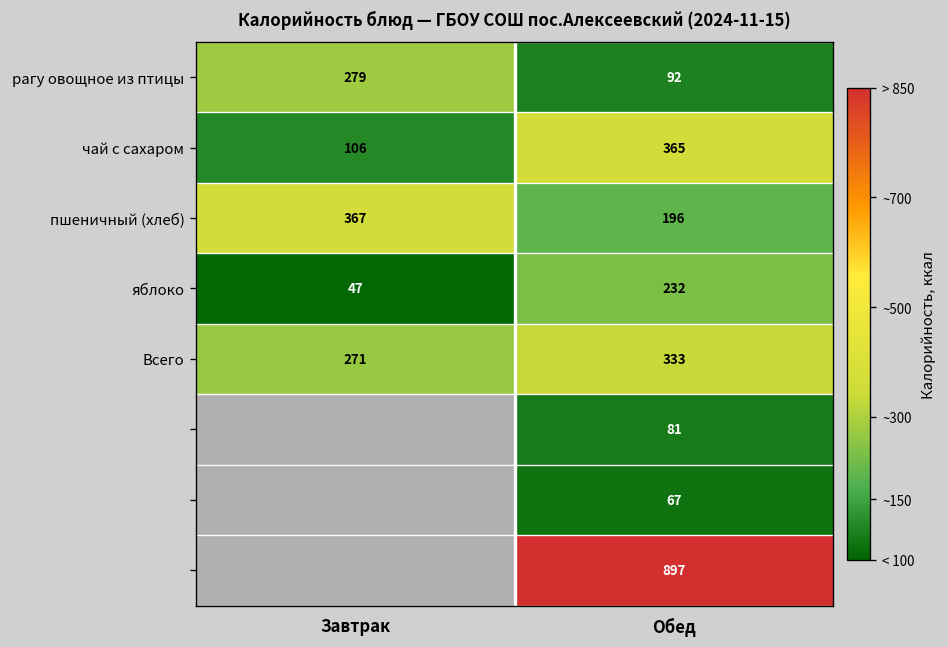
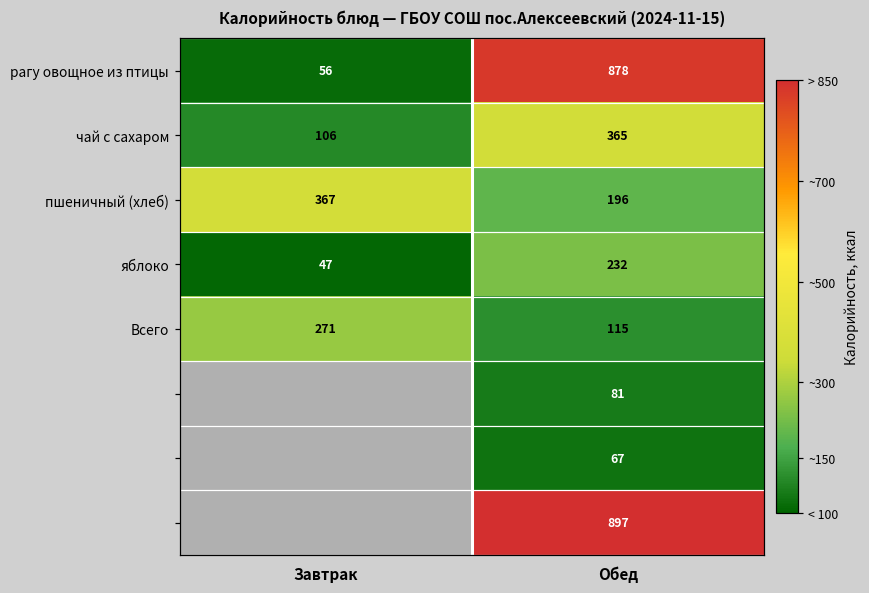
рагу овощное из птицы, Завтрак: 279 -> 56
рагу овощное из птицы, Обед: 92 -> 878
Всего, Обед: 333 -> 115
